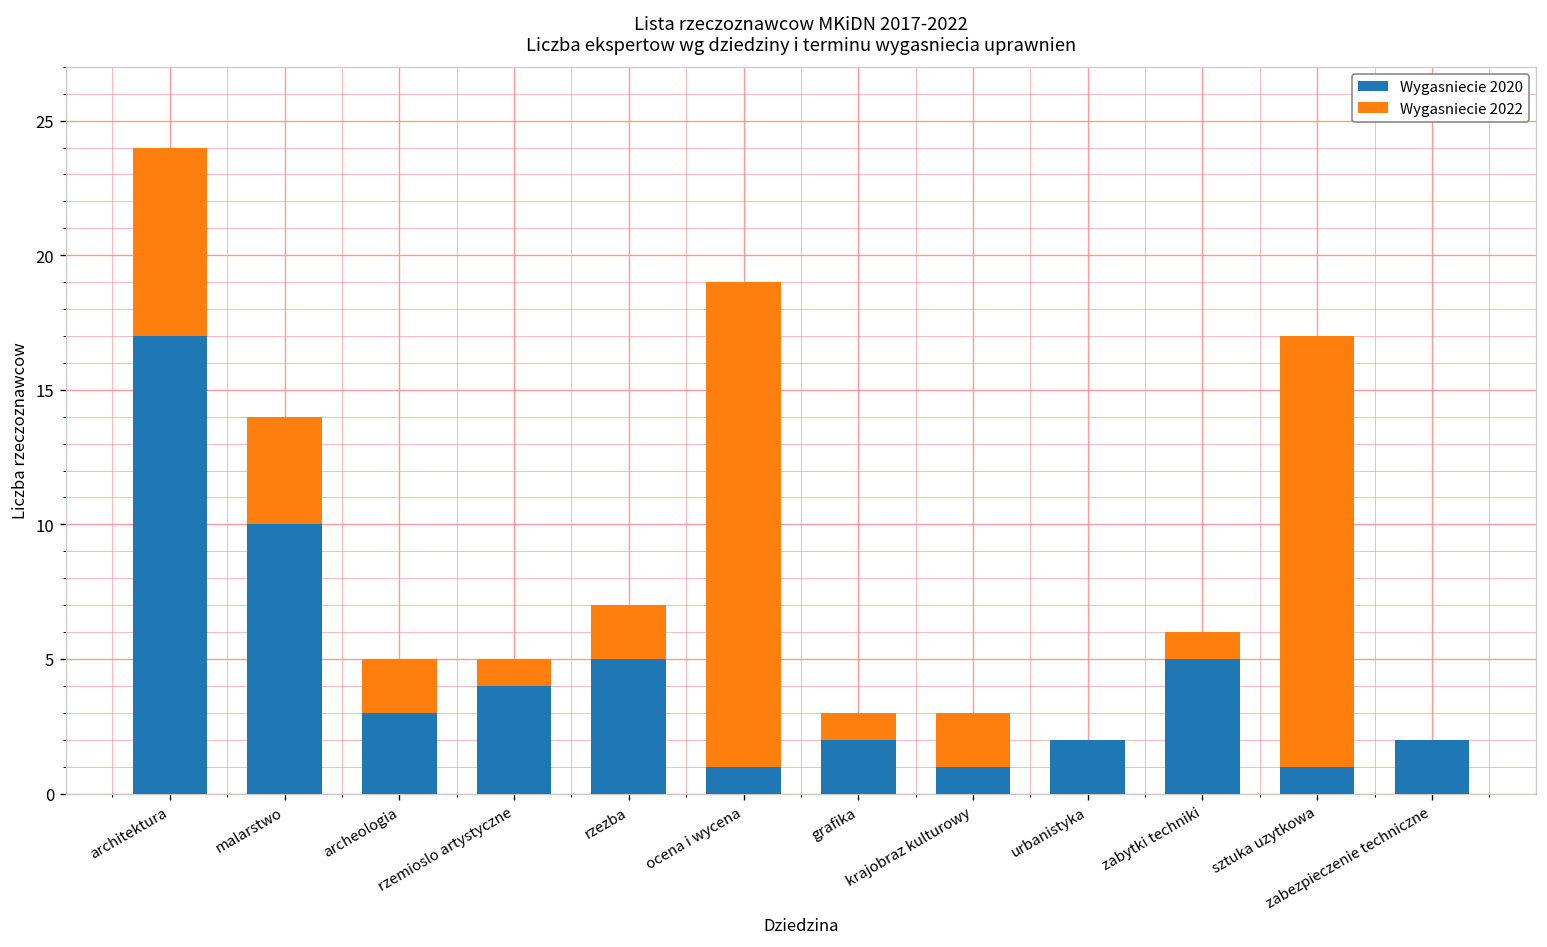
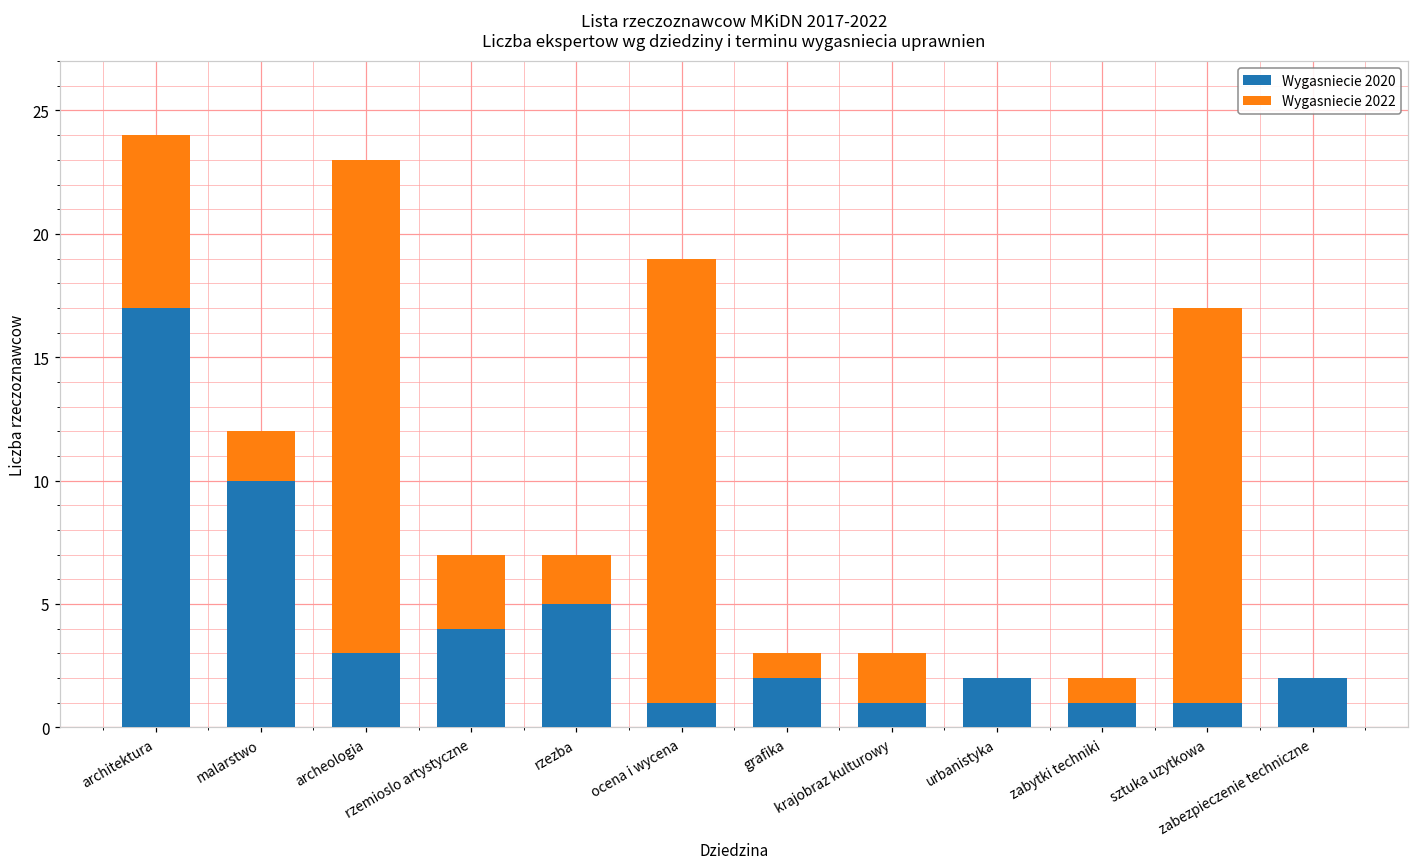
Wygasniecie 2022, malarstwo: 4 -> 2
Wygasniecie 2022, archeologia: 2 -> 20
Wygasniecie 2022, rzemioslo artystyczne: 1 -> 3
Wygasniecie 2020, zabytki techniki: 5 -> 1
